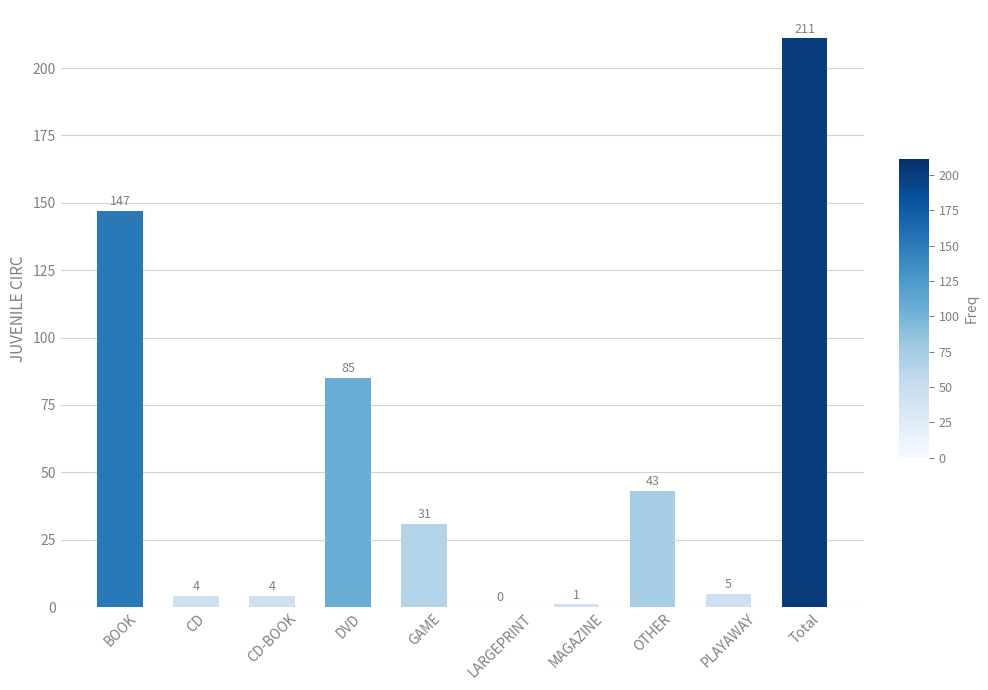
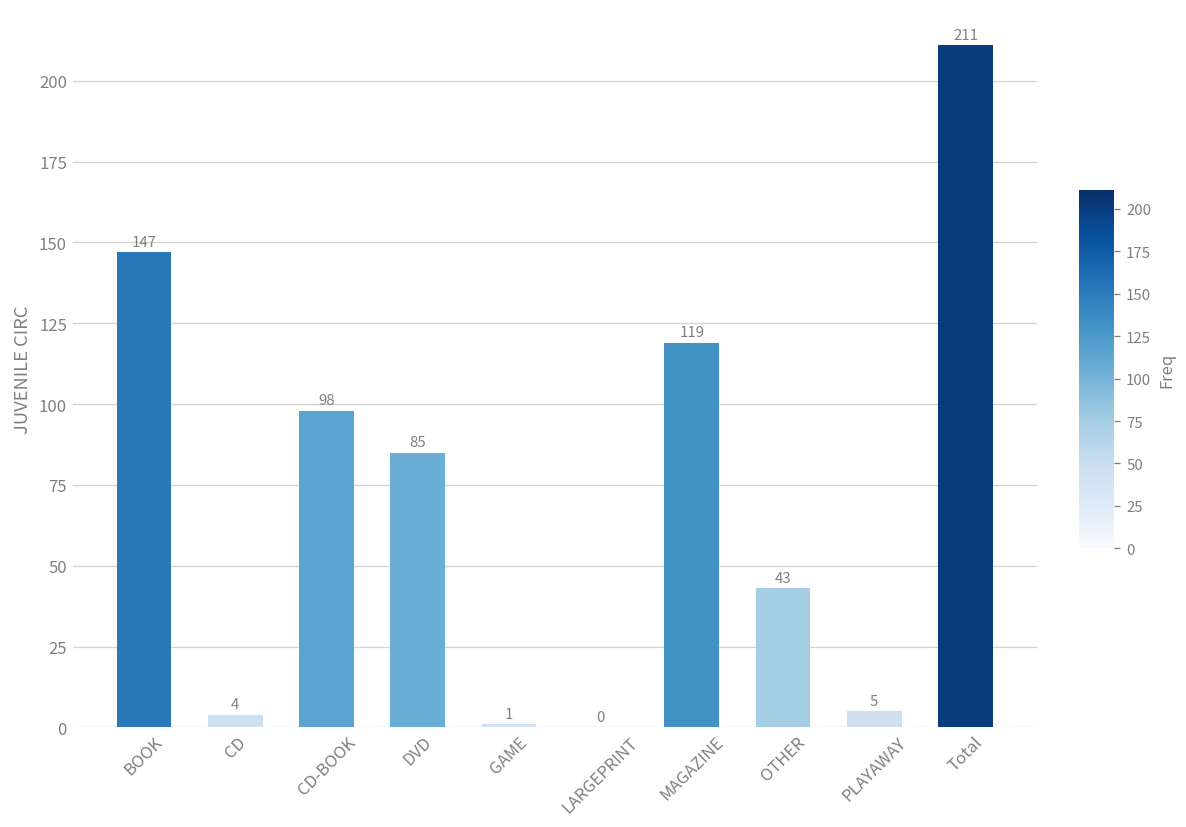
CD-BOOK: 4 -> 98
GAME: 31 -> 1
MAGAZINE: 1 -> 119
